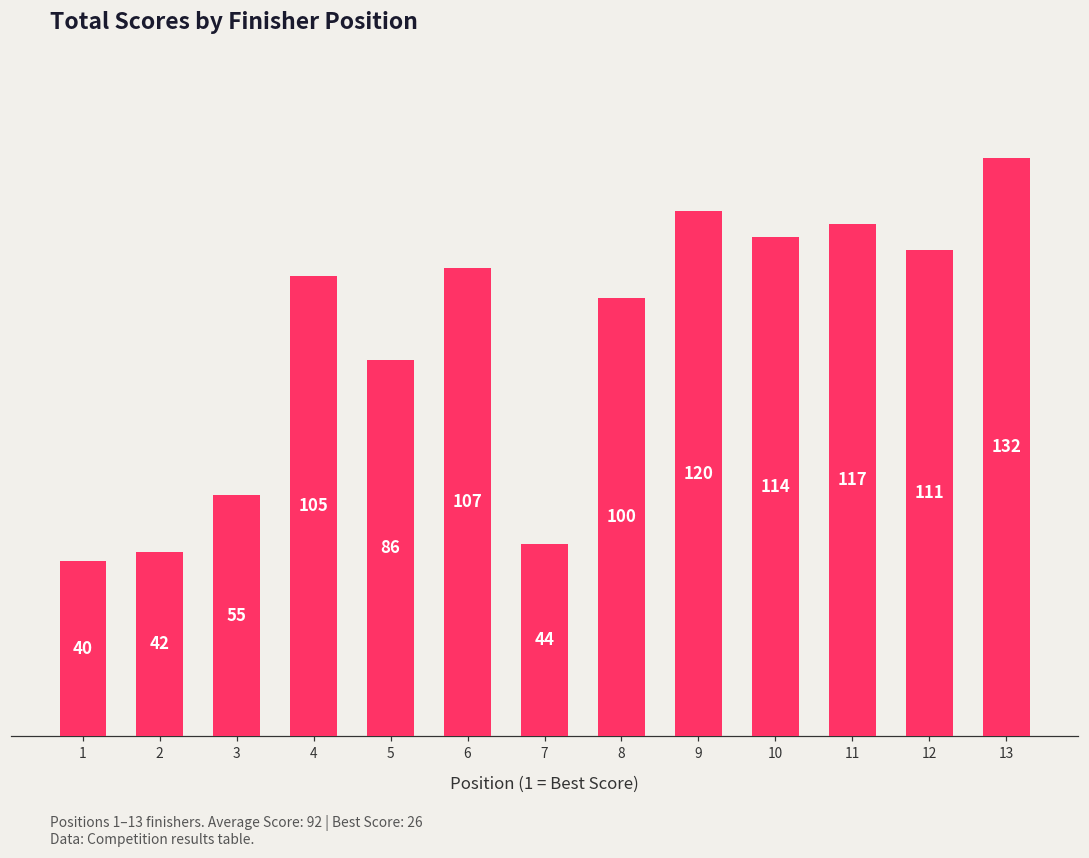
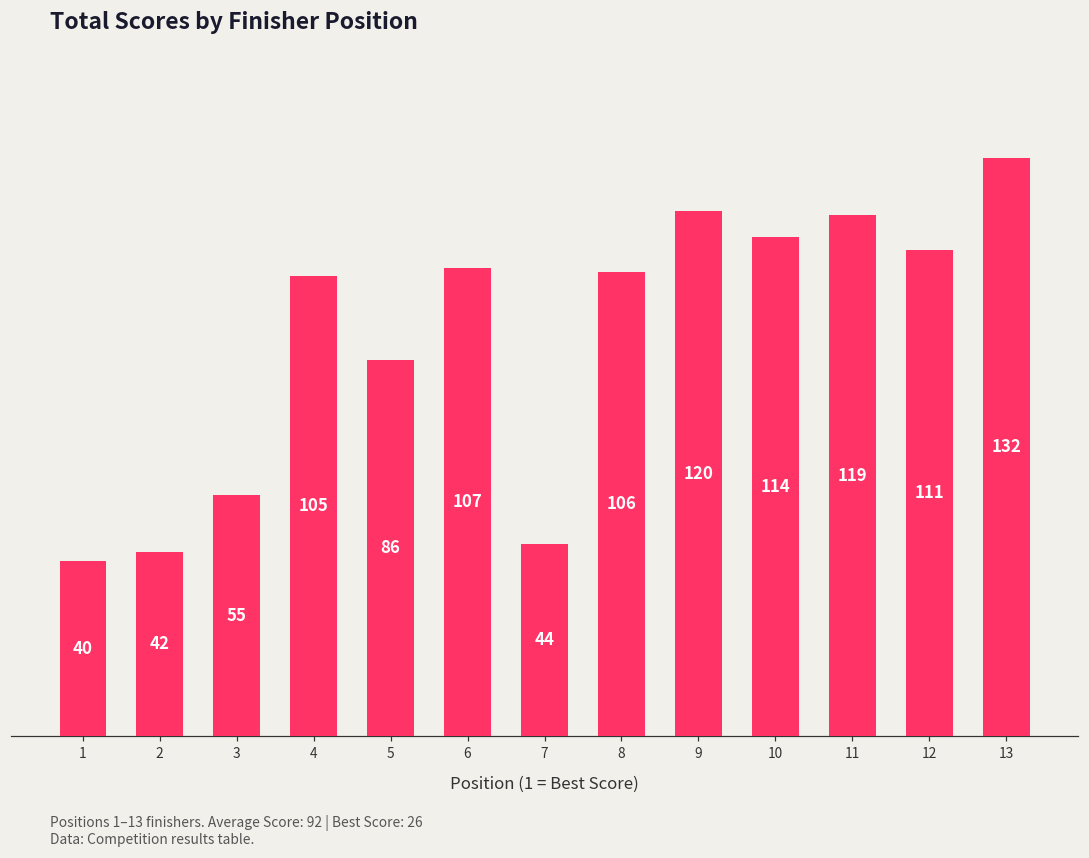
8: 100 -> 106
11: 117 -> 119
